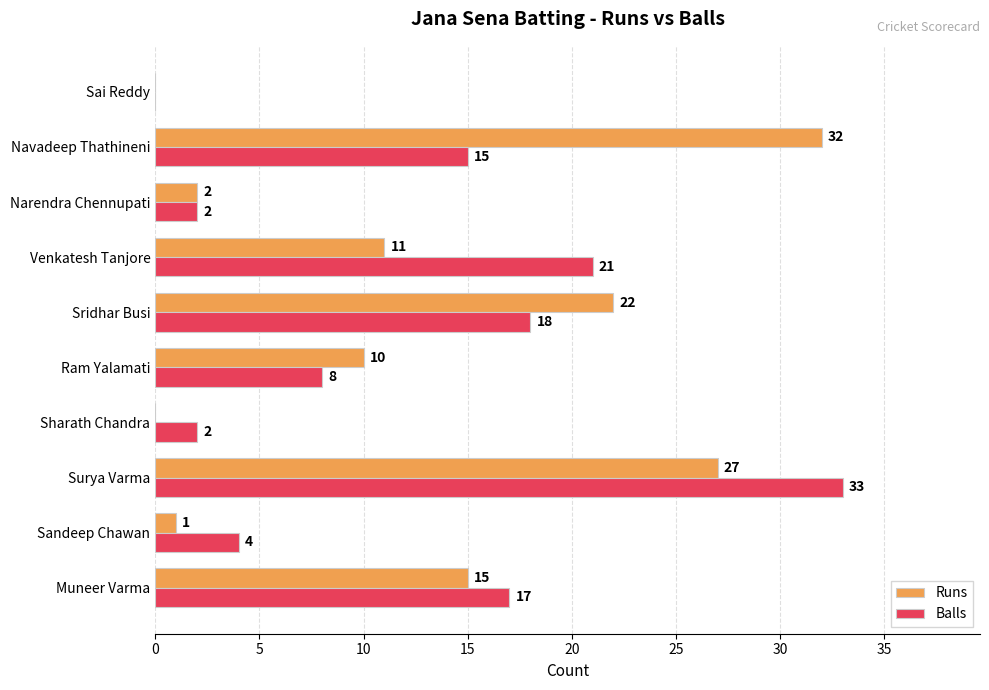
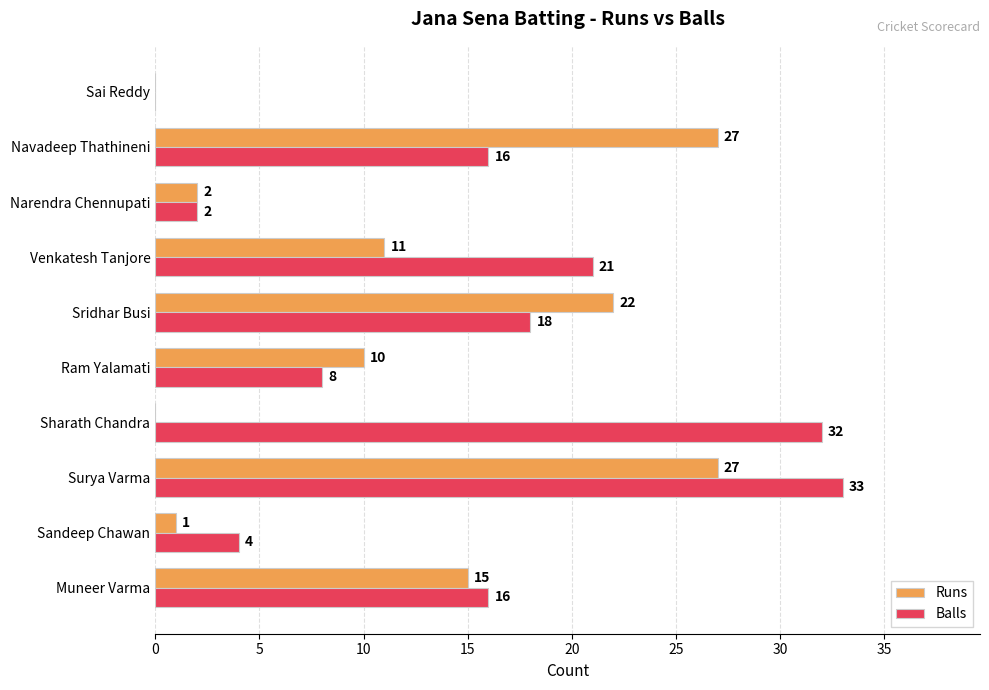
Runs, Navadeep Thathineni: 32 -> 27
Balls, Navadeep Thathineni: 15 -> 16
Balls, Sharath Chandra: 2 -> 32
Balls, Muneer Varma: 17 -> 16
